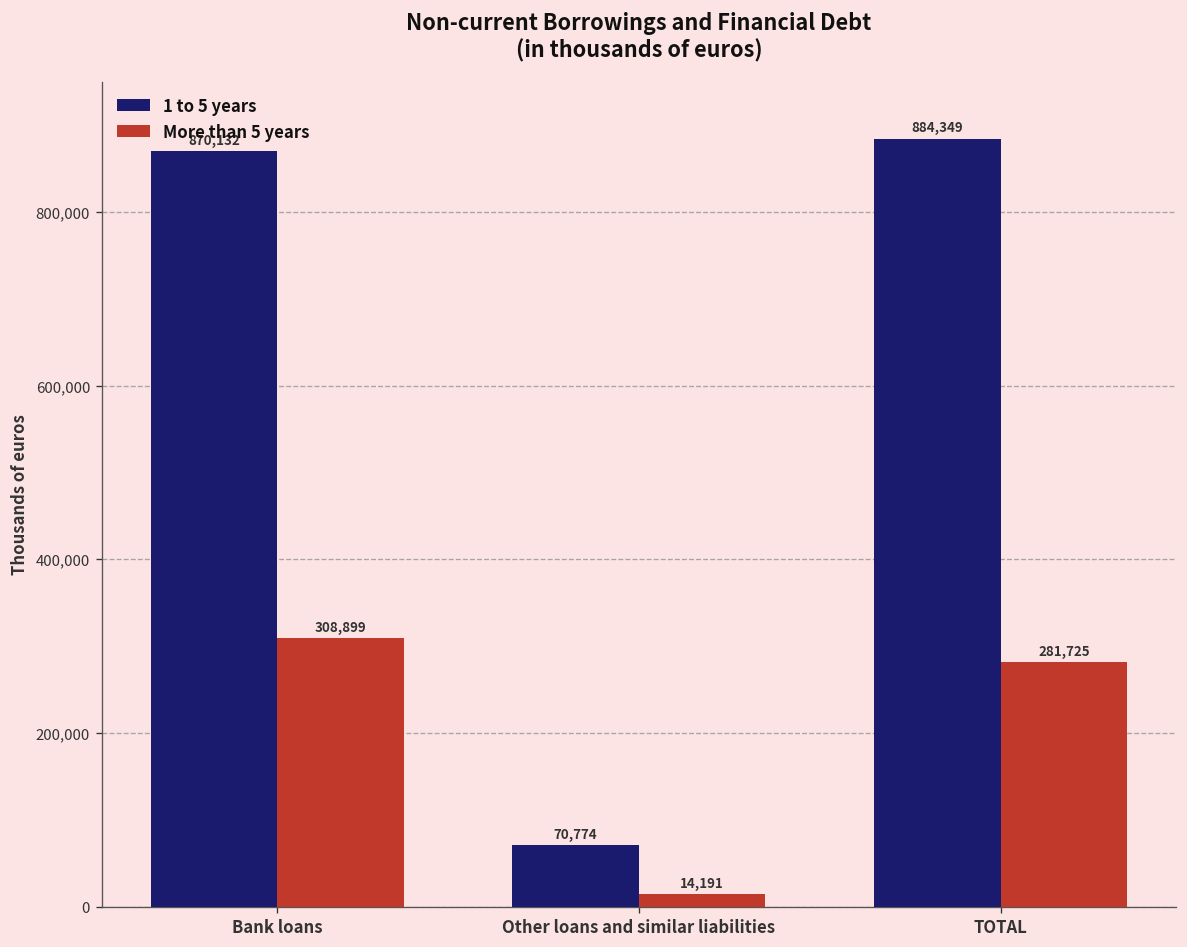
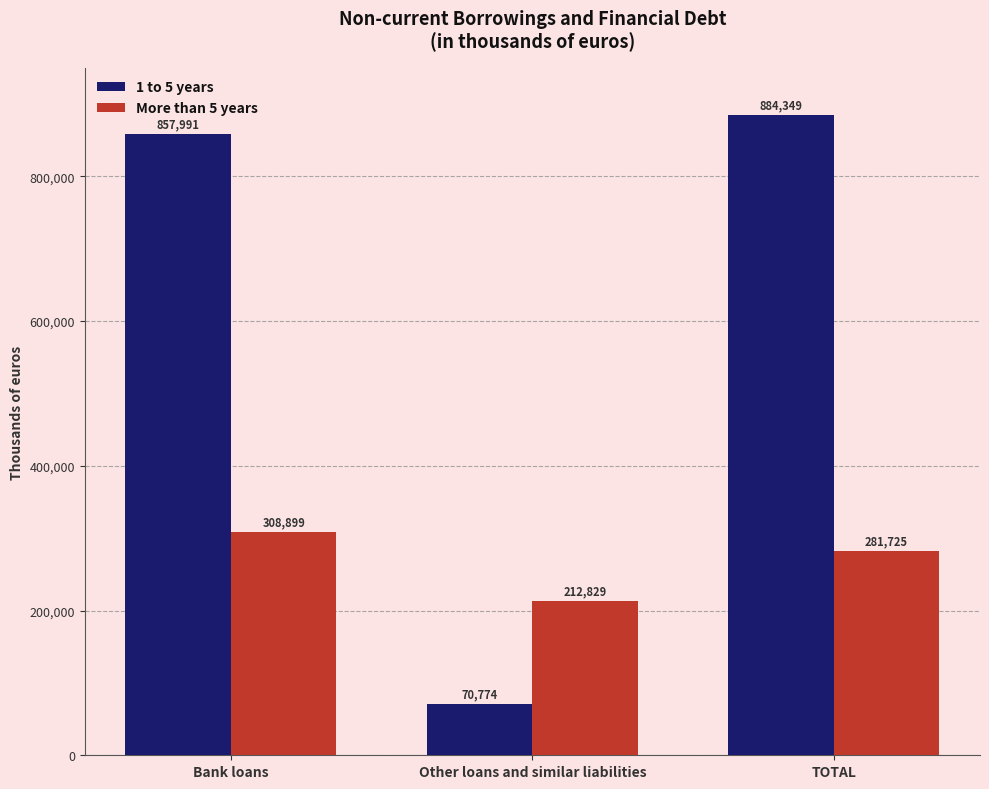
1 to 5 years, Bank loans: 870,132 -> 857,991
More than 5 years, Other loans and similar liabilities: 14,191 -> 212,829
